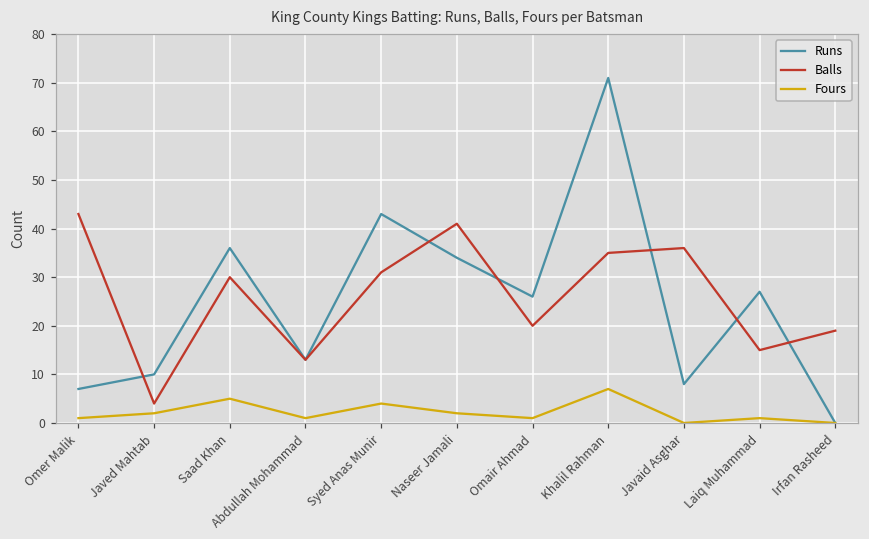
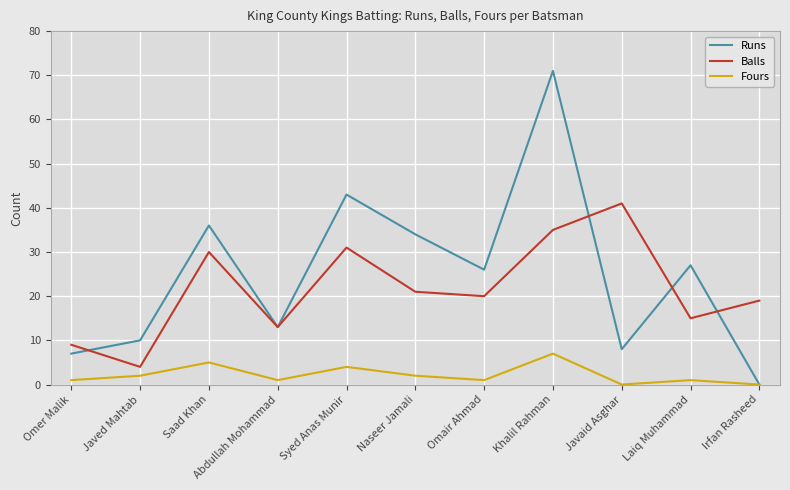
Balls, Omer Malik: 43 -> 9
Balls, Naseer Jamali: 41 -> 21
Balls, Javaid Asghar: 36 -> 41
